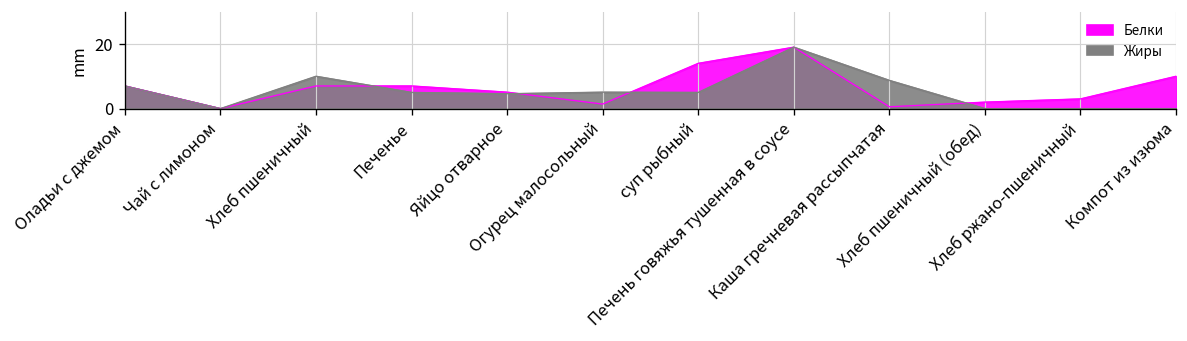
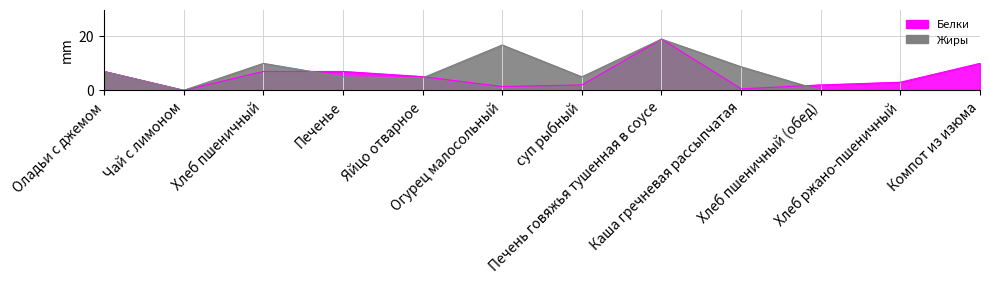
Жиры, Огурец малосольный: 5 -> 17
Белки, суп рыбный: 14 -> 2
